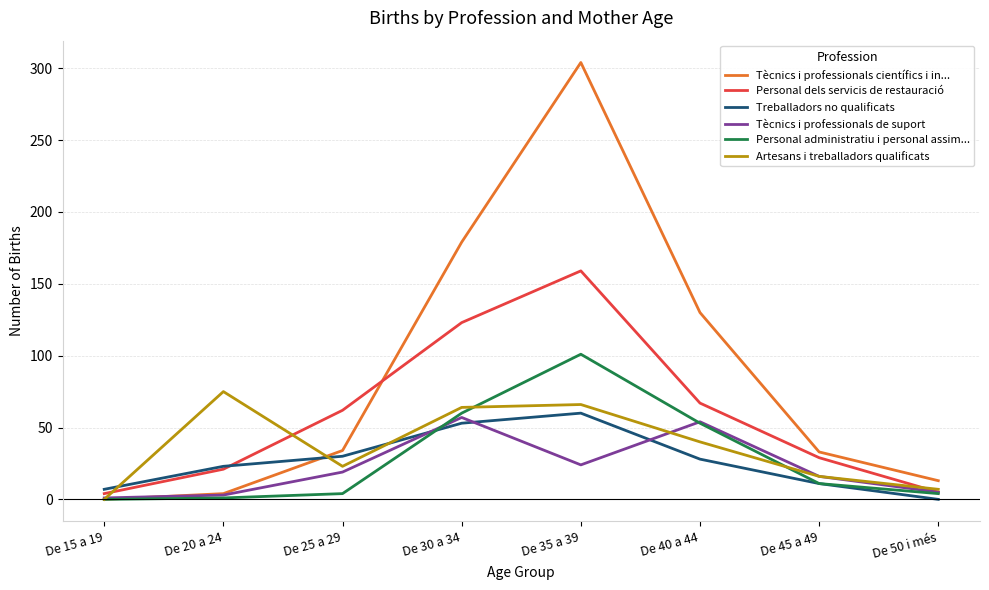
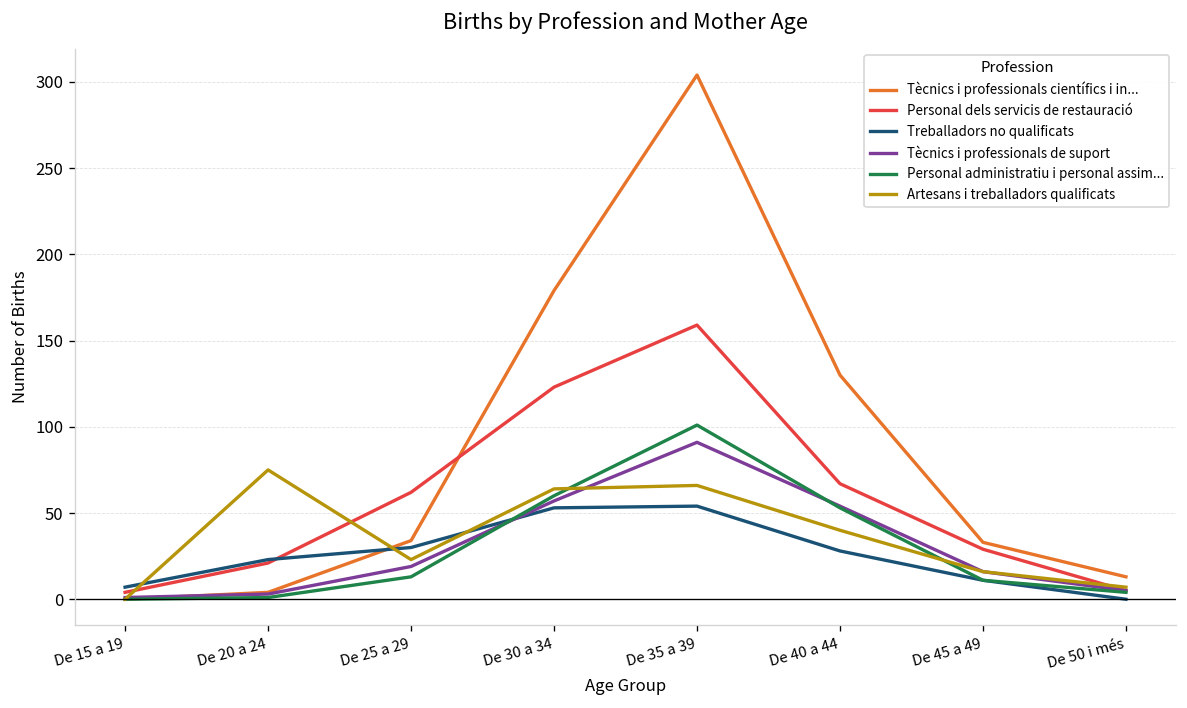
Personal administratiu i personal assim..., De 25 a 29: 4 -> 13
Treballadors no qualificats, De 35 a 39: 60 -> 54
Tècnics i professionals de suport, De 35 a 39: 24 -> 91
